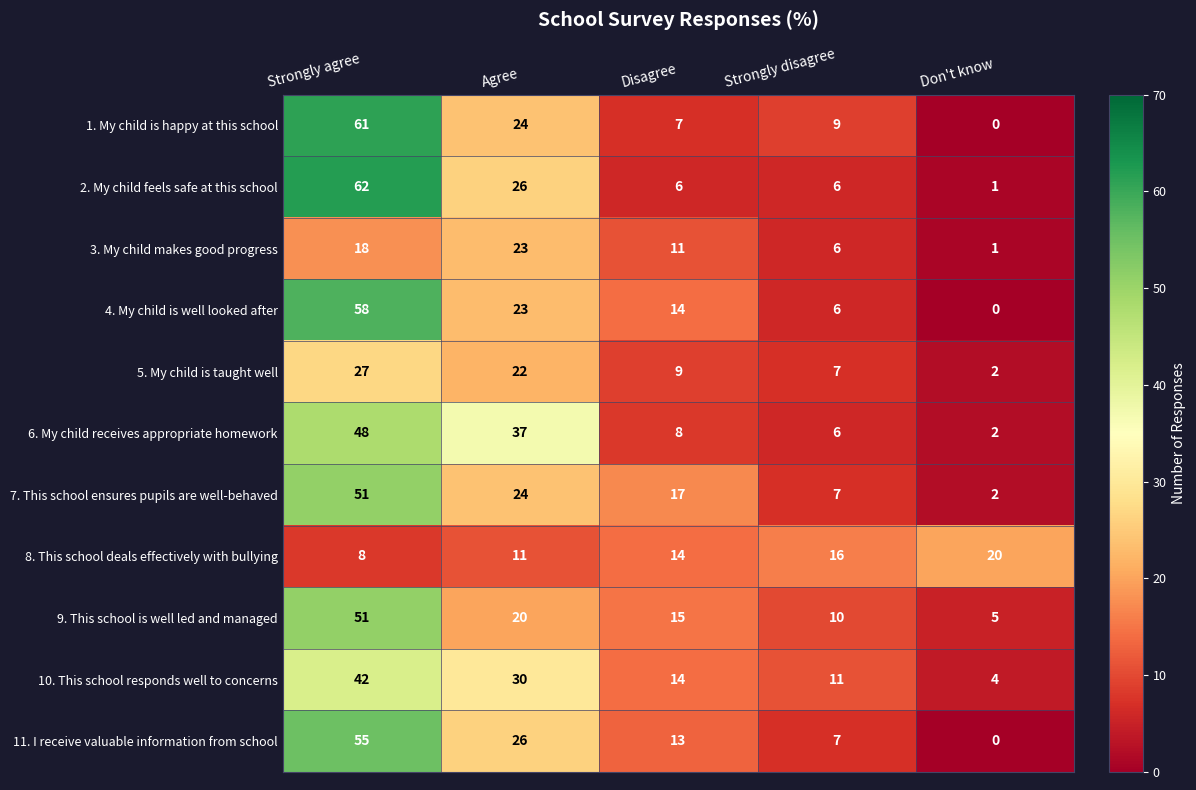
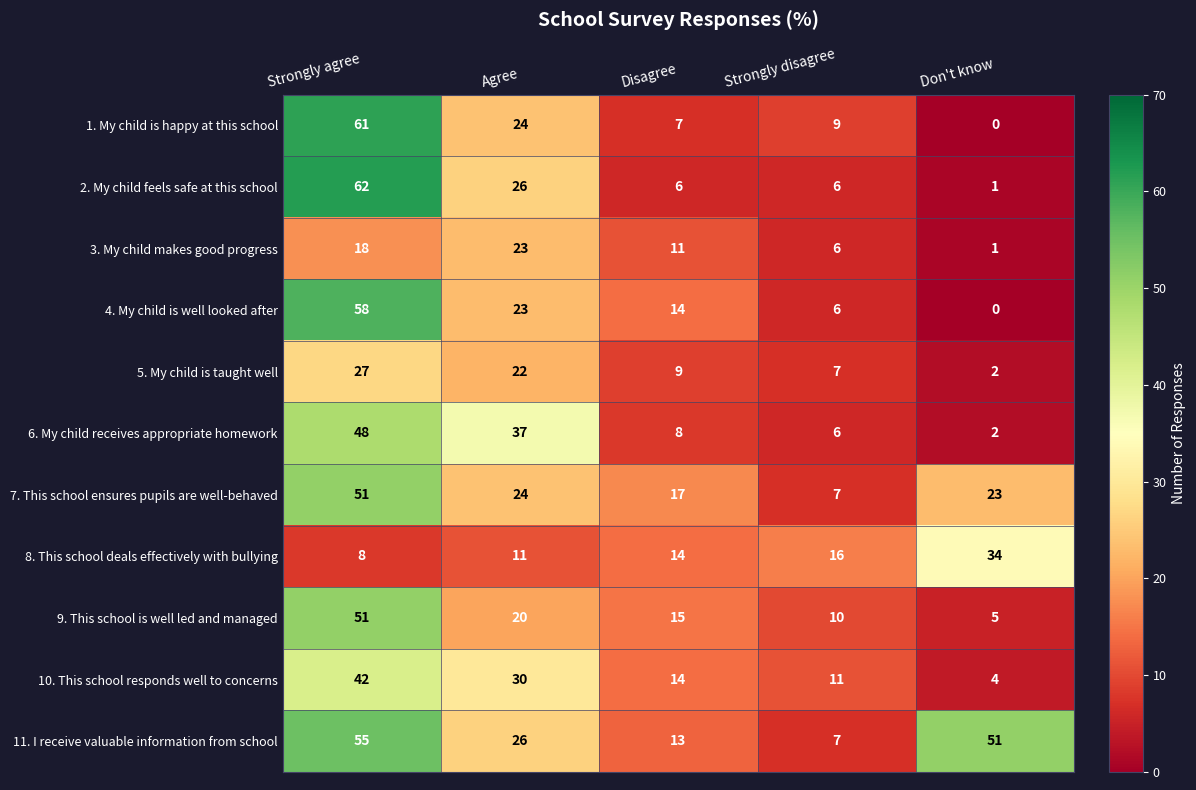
7. This school ensures pupils are well-behaved, Don't know: 2 -> 23
8. This school deals effectively with bullying, Don't know: 20 -> 34
11. I receive valuable information from school, Don't know: 0 -> 51
